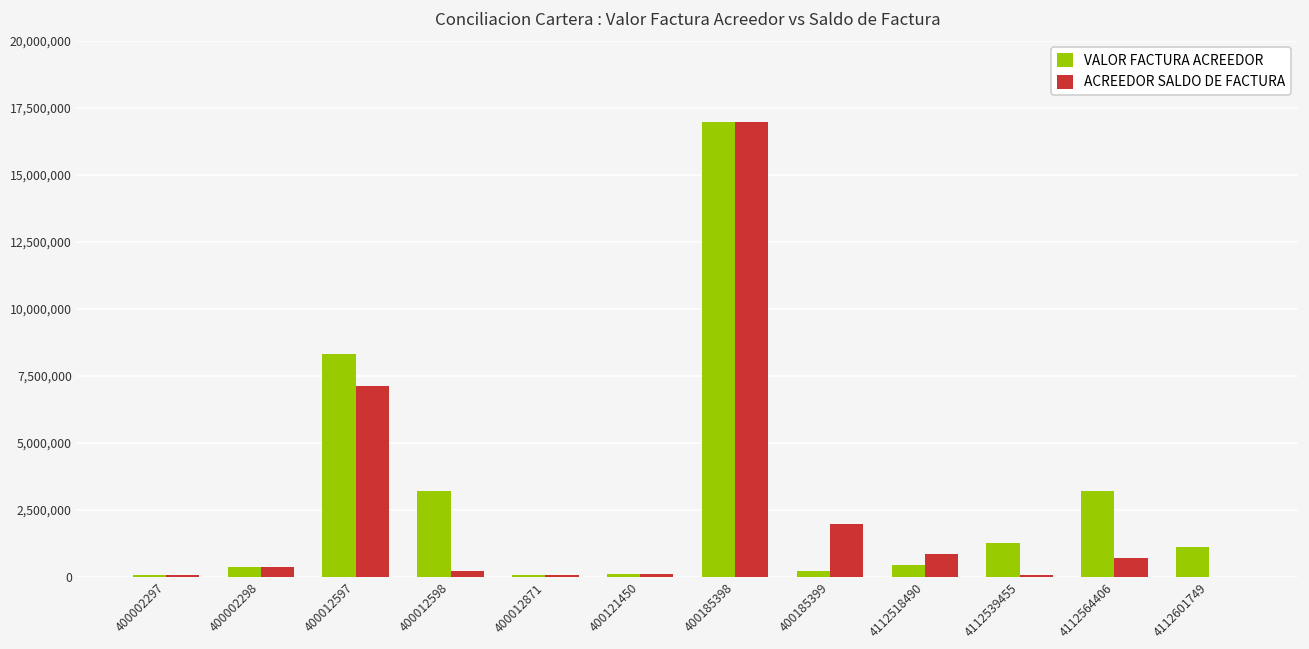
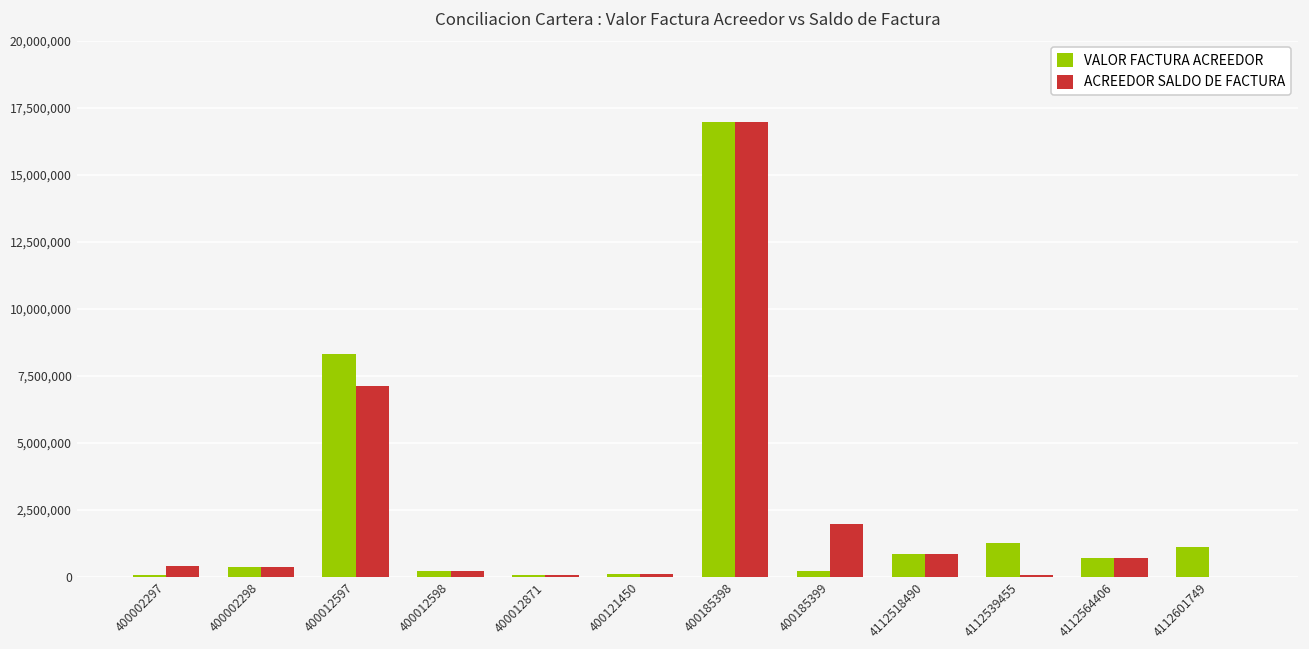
ACREEDOR SALDO DE FACTURA, 400002297: 100,000 -> 400,000
VALOR FACTURA ACREEDOR, 400012598: 3,200,000 -> 200,000
VALOR FACTURA ACREEDOR, 4112518490: 400,000 -> 900,000
VALOR FACTURA ACREEDOR, 4112564406: 3,200,000 -> 700,000
